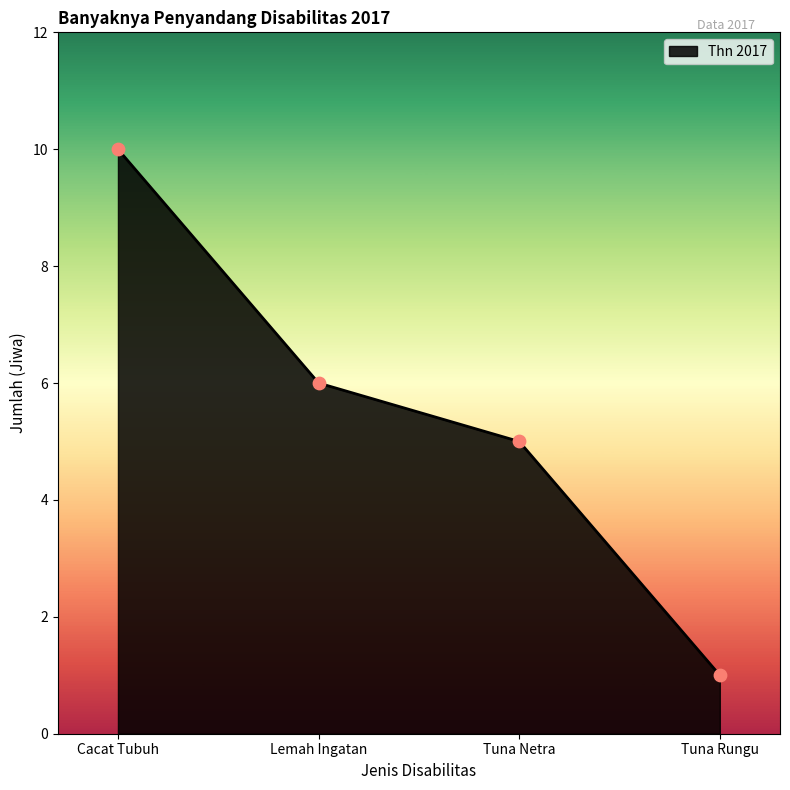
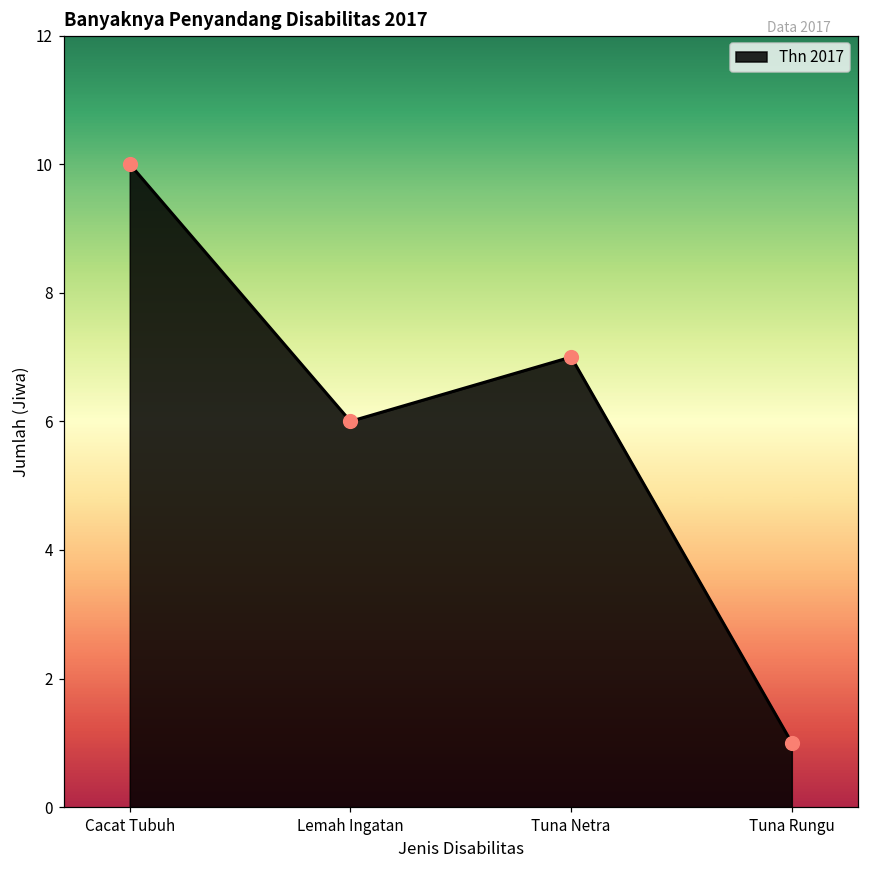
Tuna Netra: 5 -> 7
